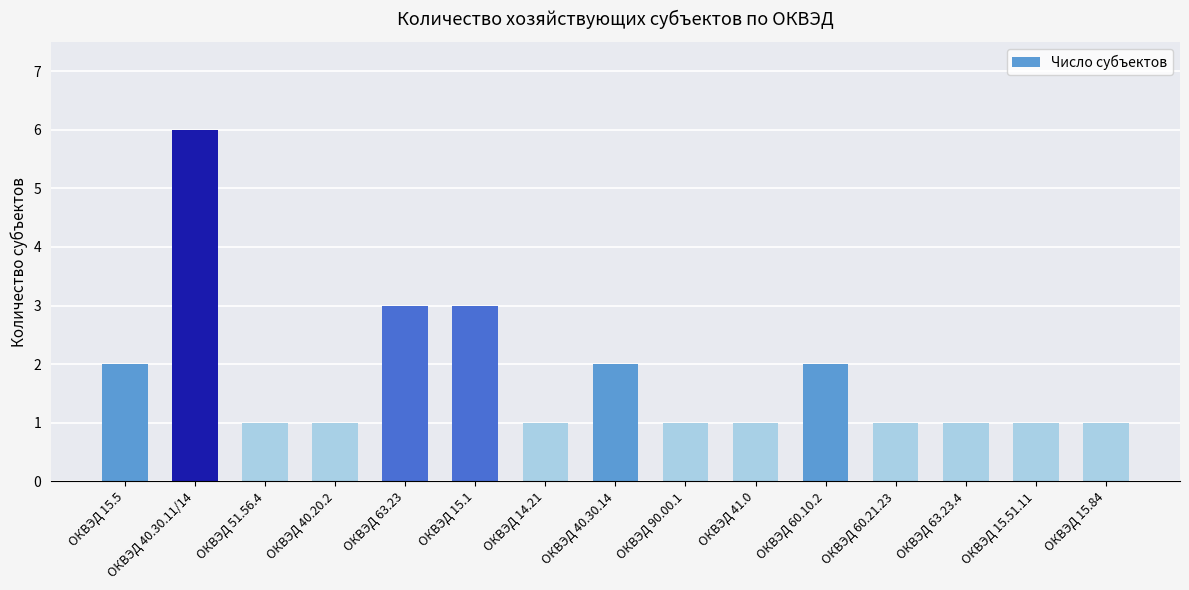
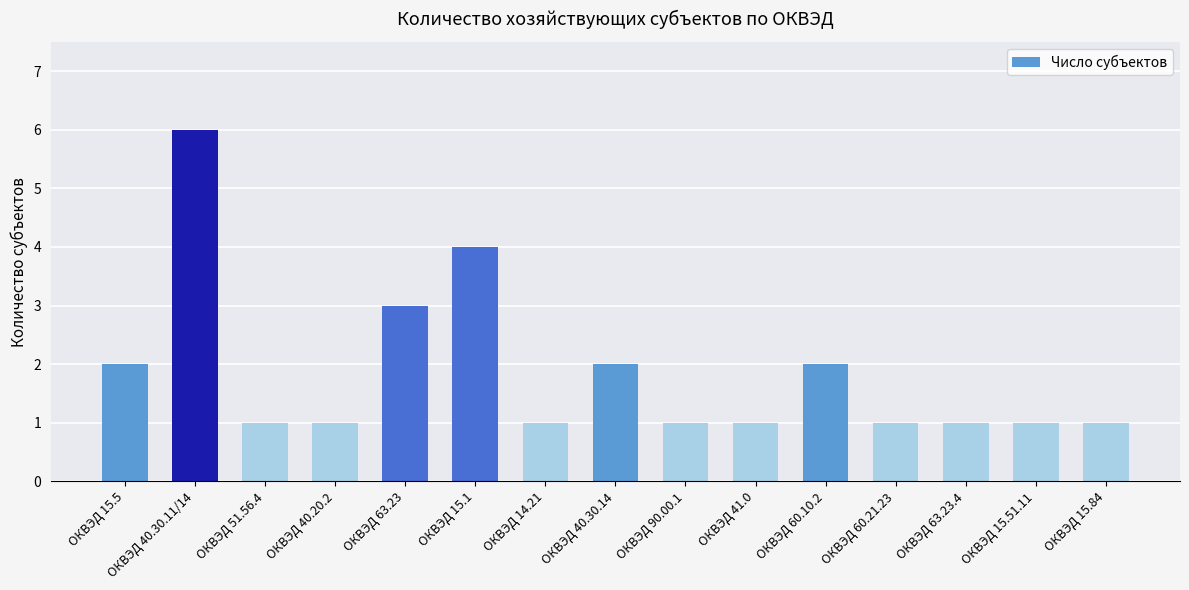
ОКВЭД 15.1: 3 -> 4
